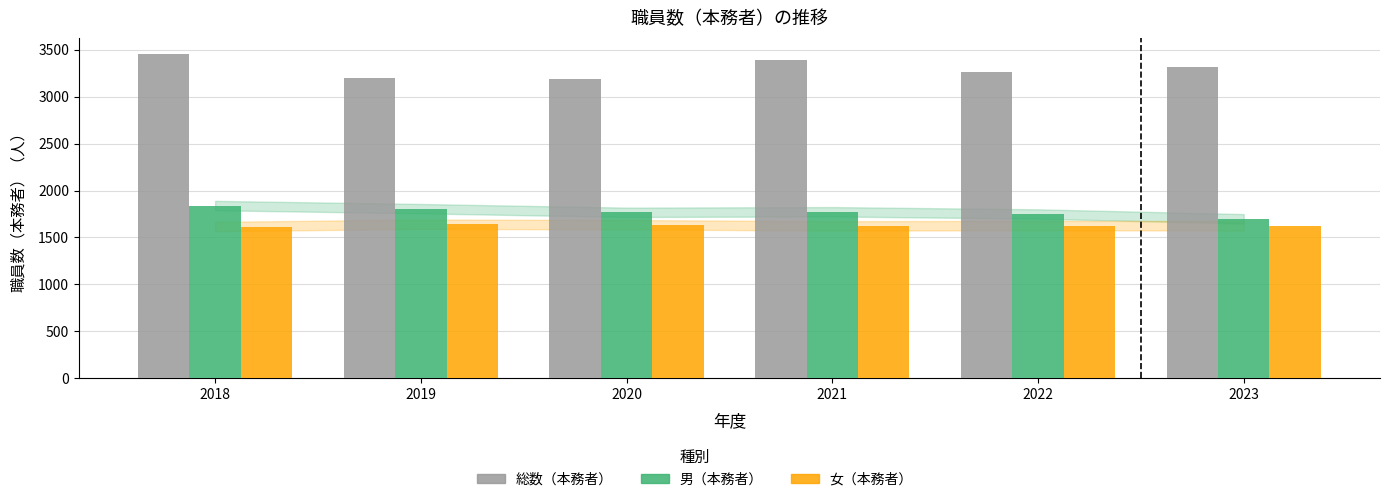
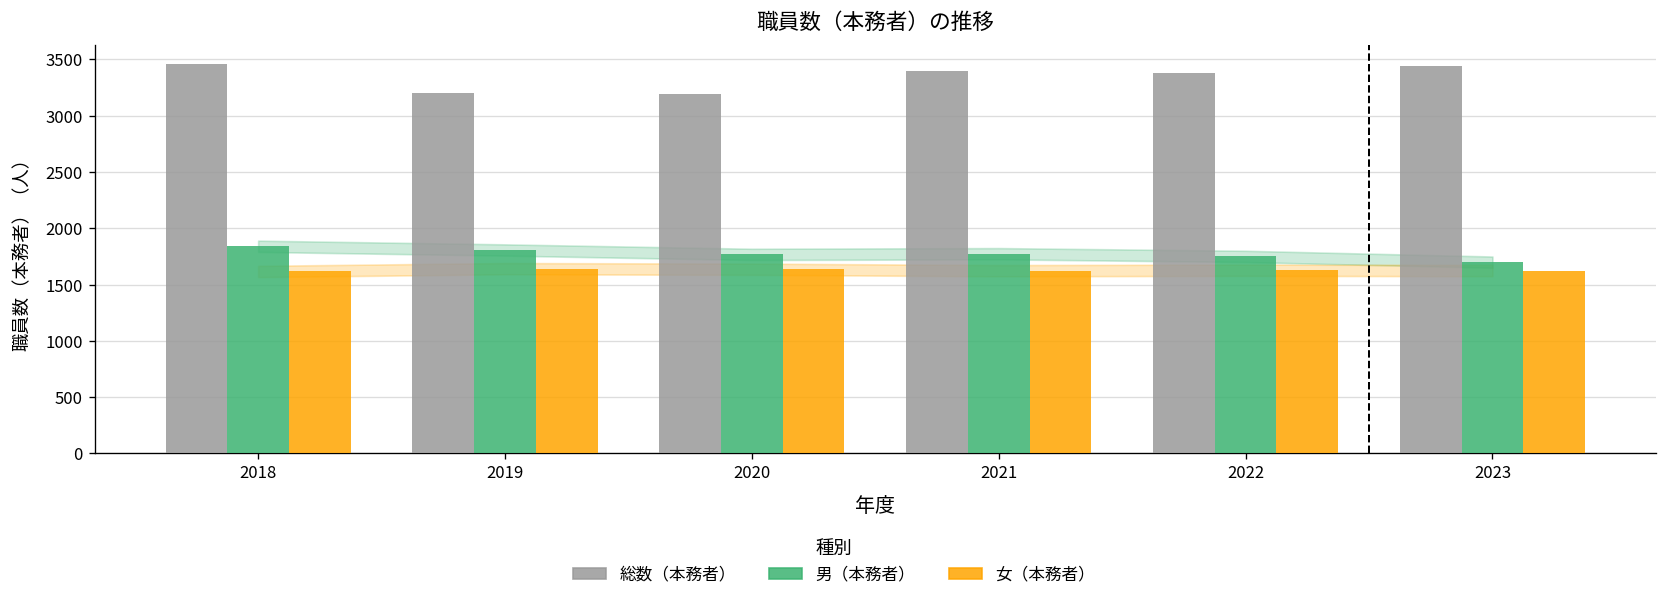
総数（本務者）, 2022: 3300 -> 3400
総数（本務者）, 2023: 3300 -> 3400
